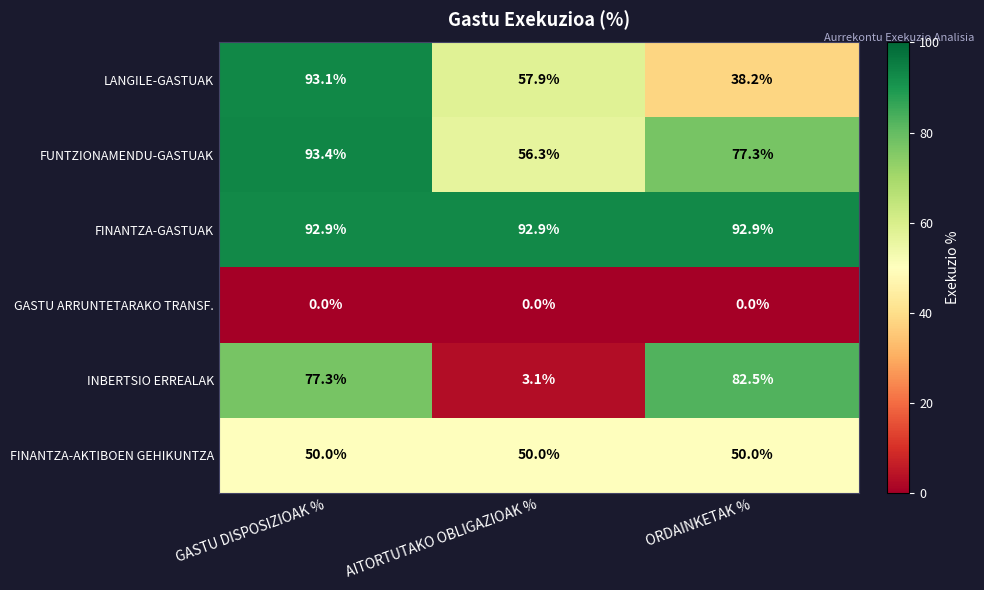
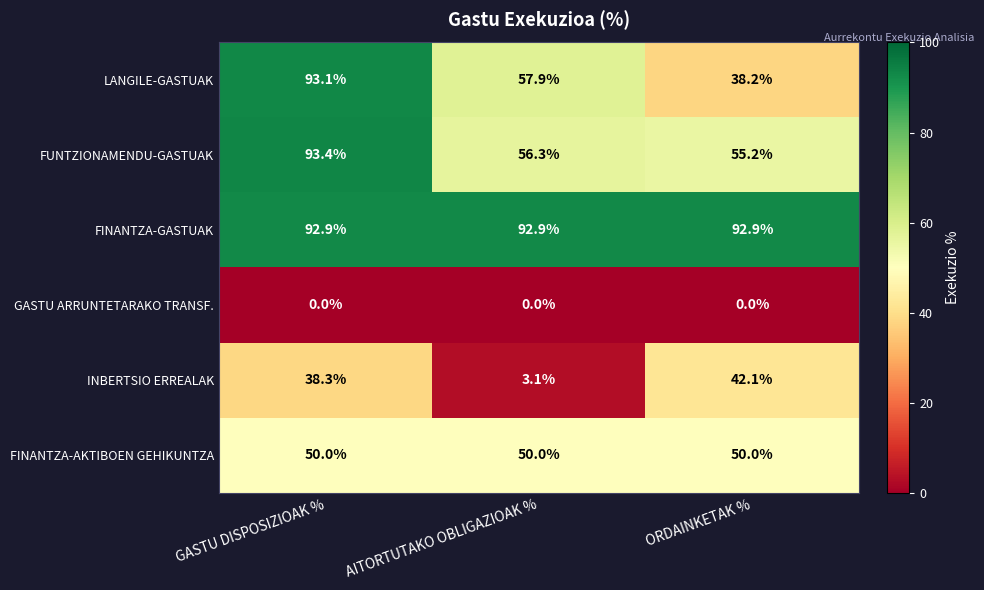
FUNTZIONAMENDU-GASTUAK, ORDAINKETAK %: 77.3% -> 55.2%
INBERTSIO ERREALAK, GASTU DISPOSIZIOAK %: 77.3% -> 38.3%
INBERTSIO ERREALAK, ORDAINKETAK %: 82.5% -> 42.1%
